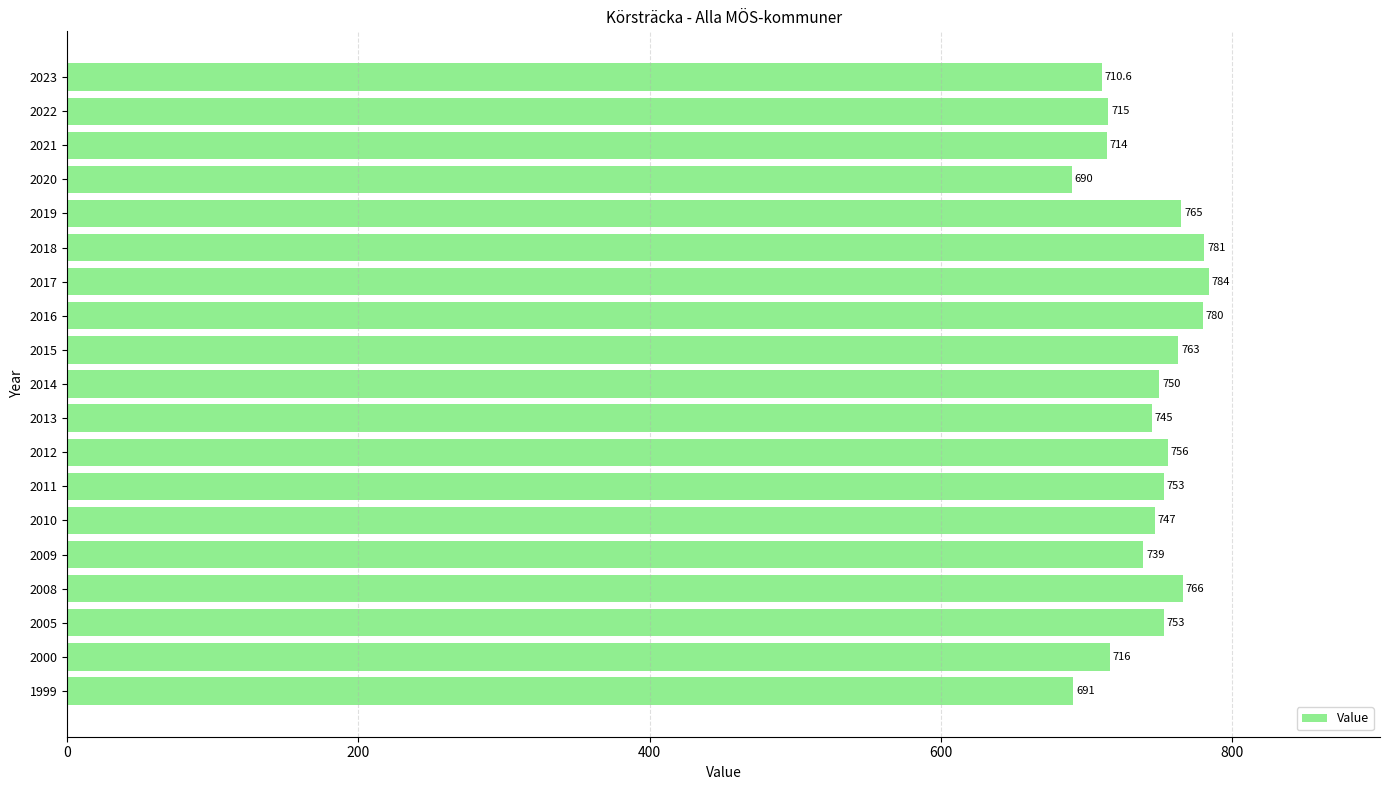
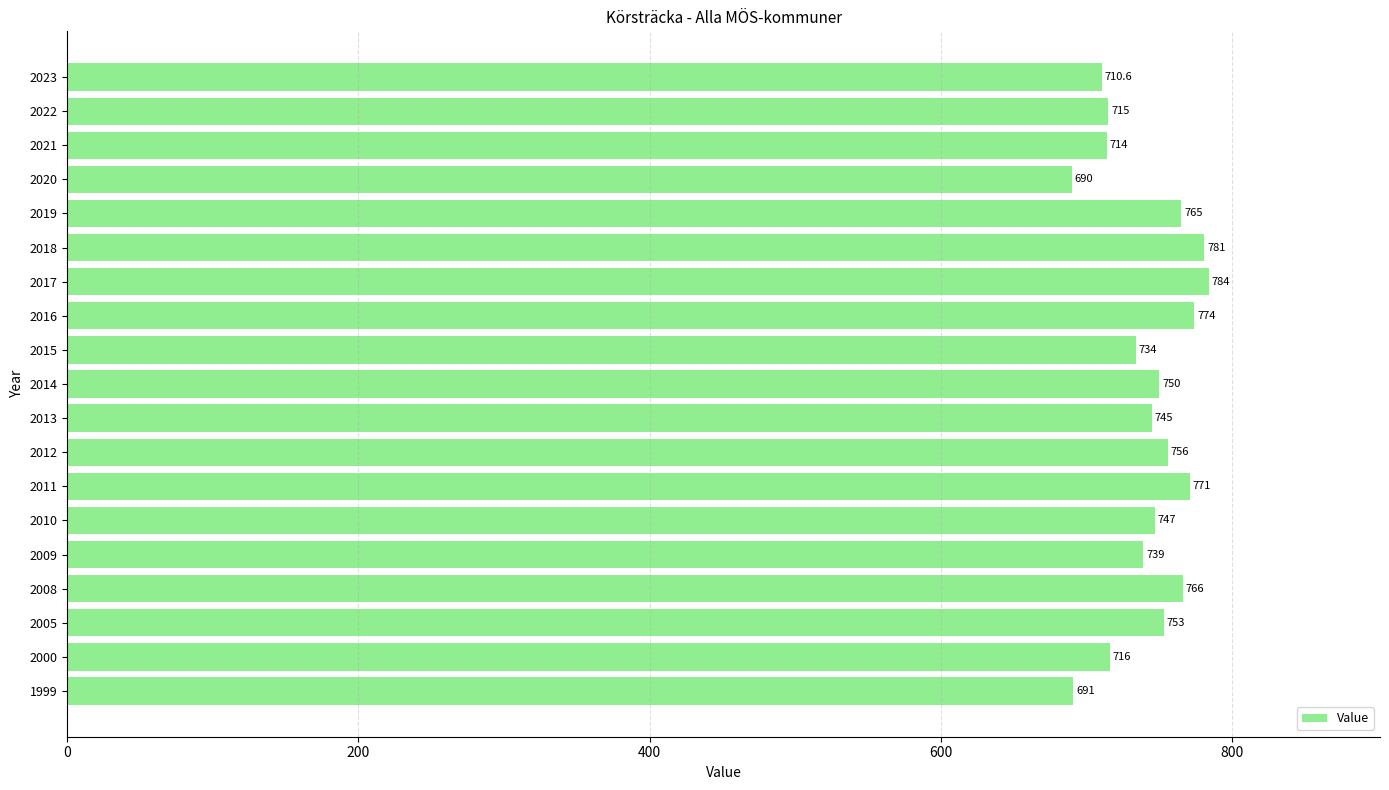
2016: 780 -> 774
2015: 763 -> 734
2011: 753 -> 771
